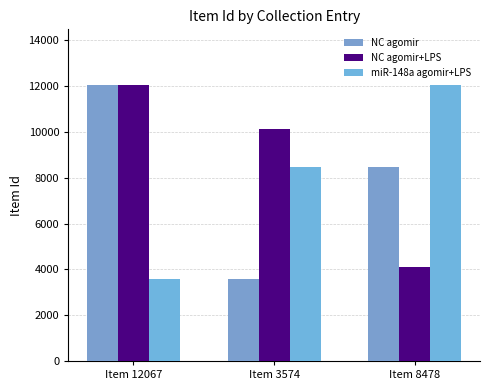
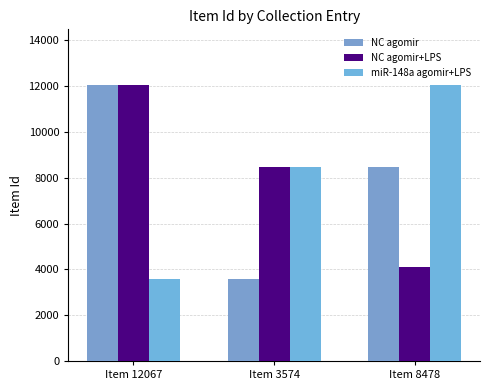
NC agomir+LPS, Item 3574: 10100 -> 8500
